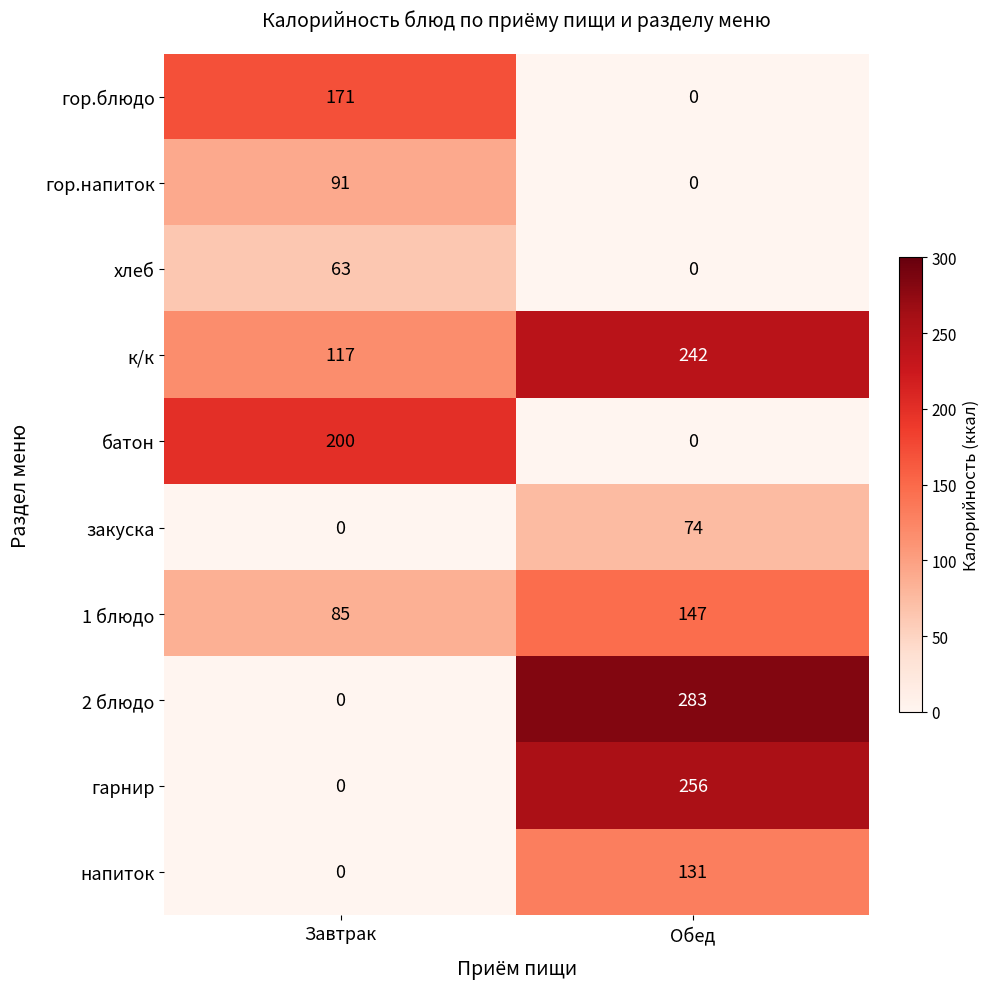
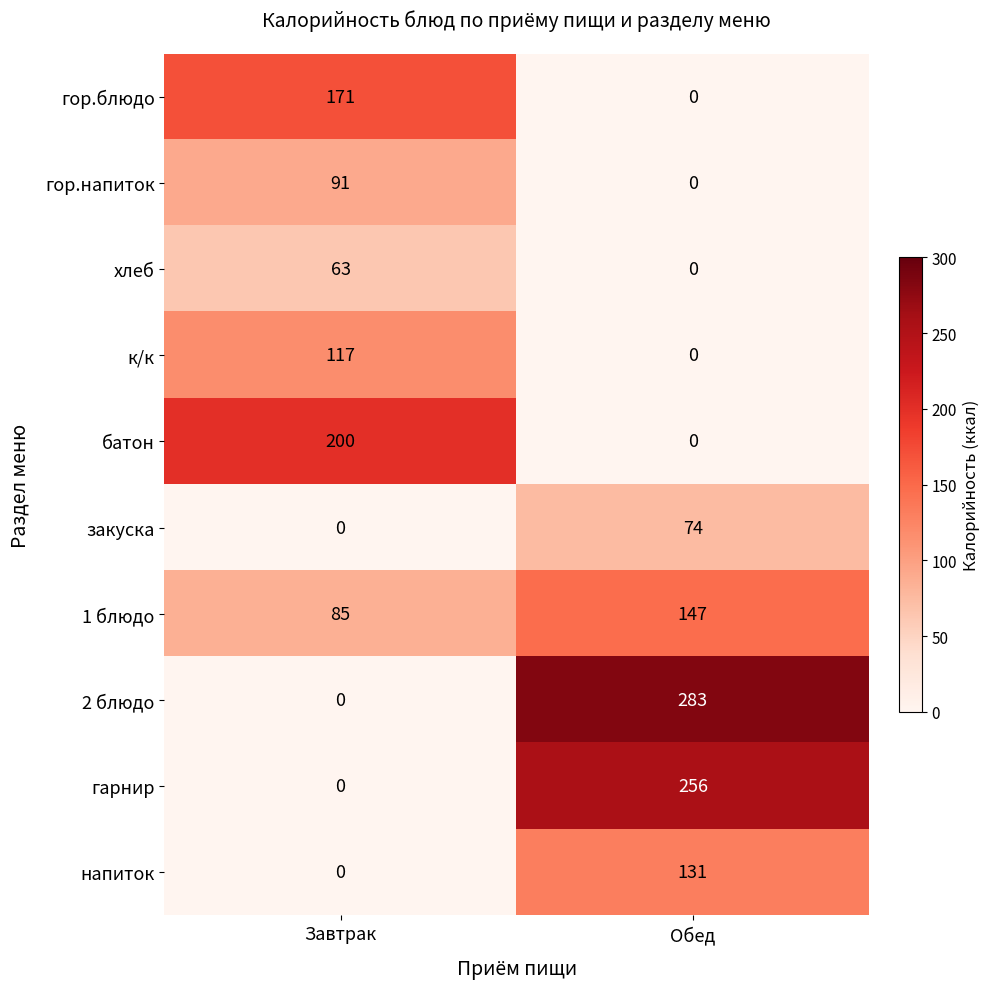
к/к, Обед: 242 -> 0
